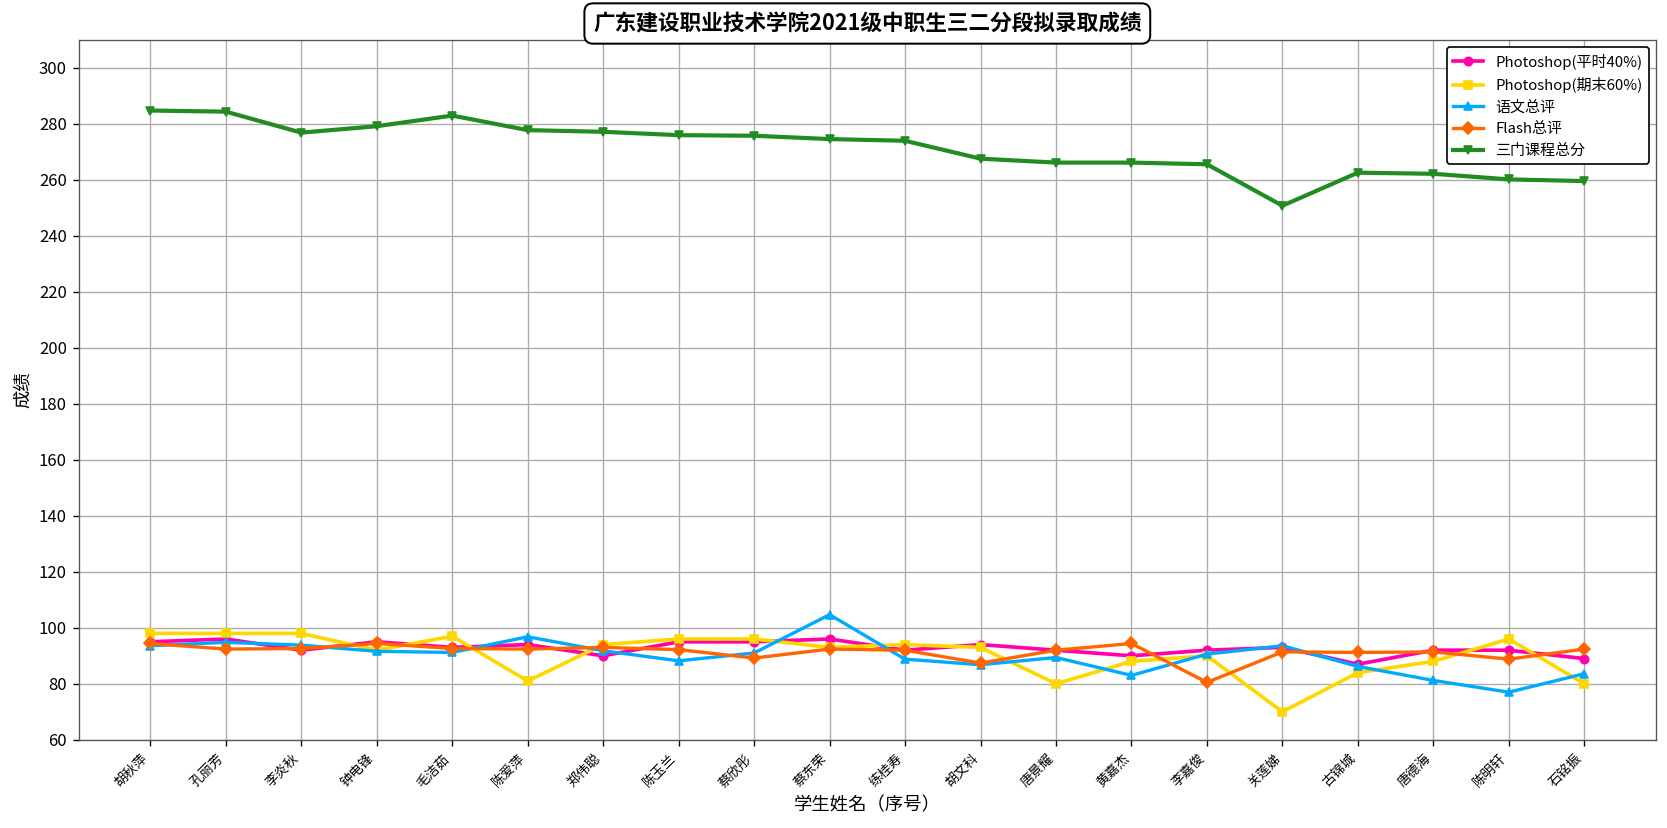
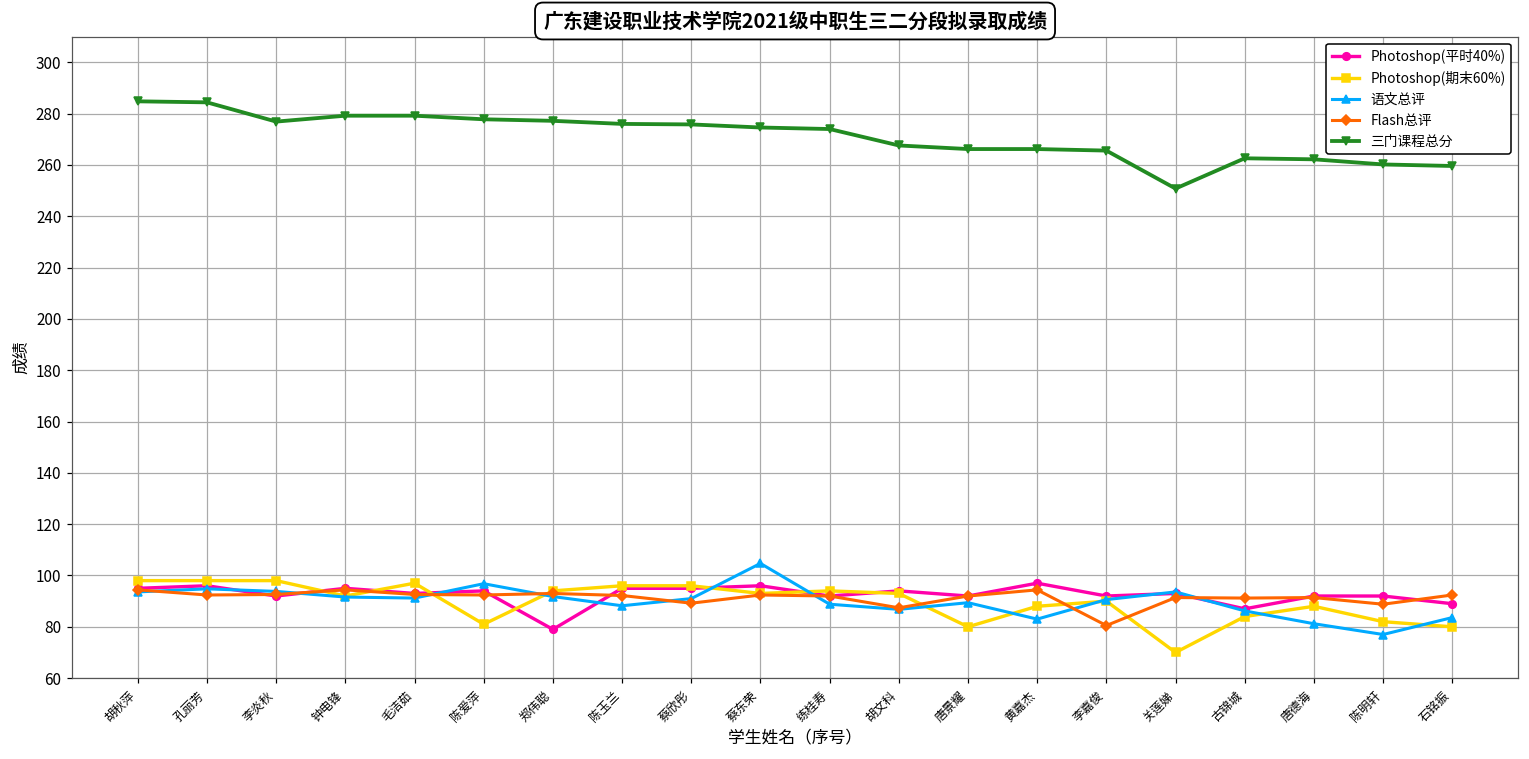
三门课程总分, 毛洁茹: 283 -> 279
Photoshop(平时40%), 郑伟聪: 90 -> 79
Photoshop(平时40%), 黄嘉杰: 90 -> 97
Photoshop(期末60%), 陈明轩: 96 -> 82
